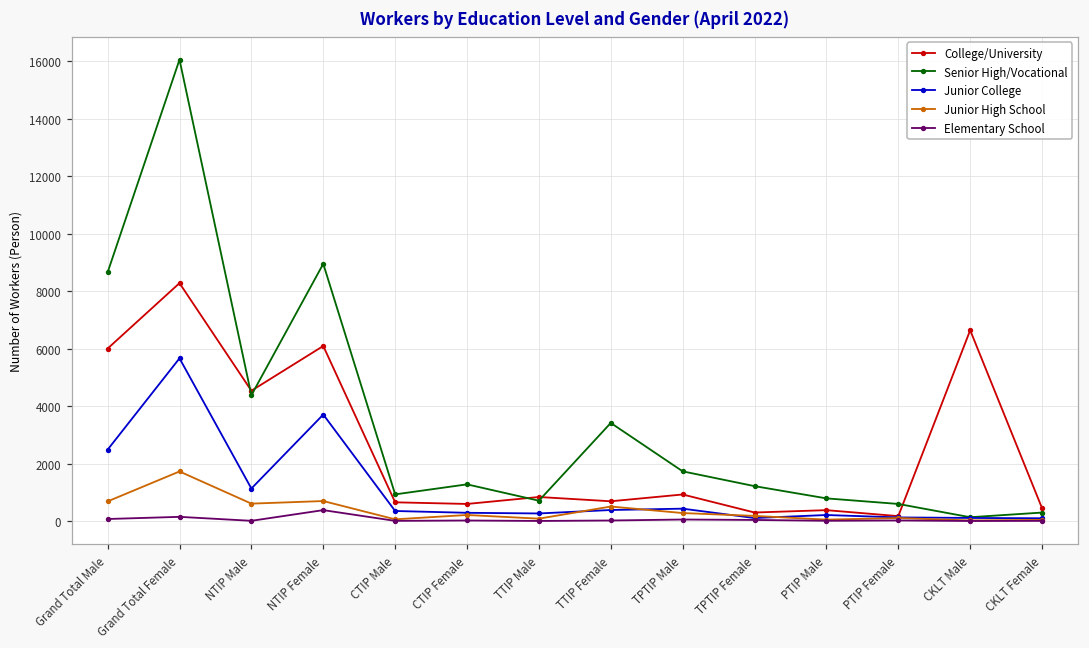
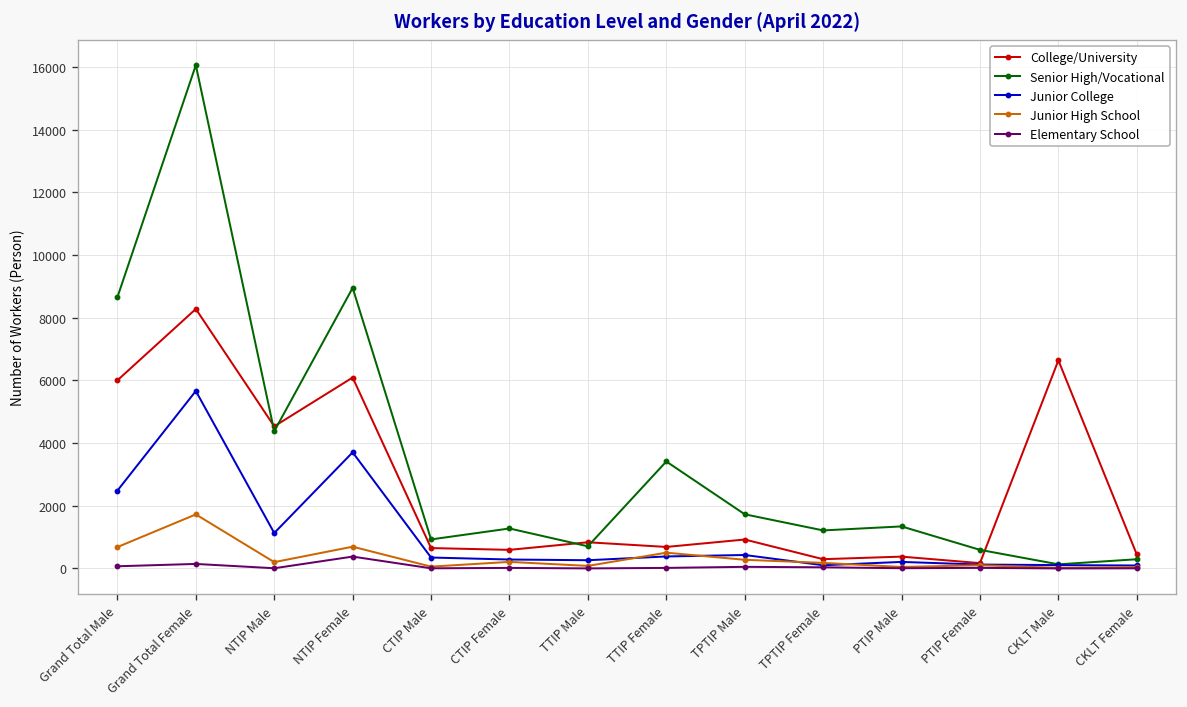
Junior High School, NTIP Male: 600 -> 200
Senior High/Vocational, PTIP Male: 800 -> 1300
